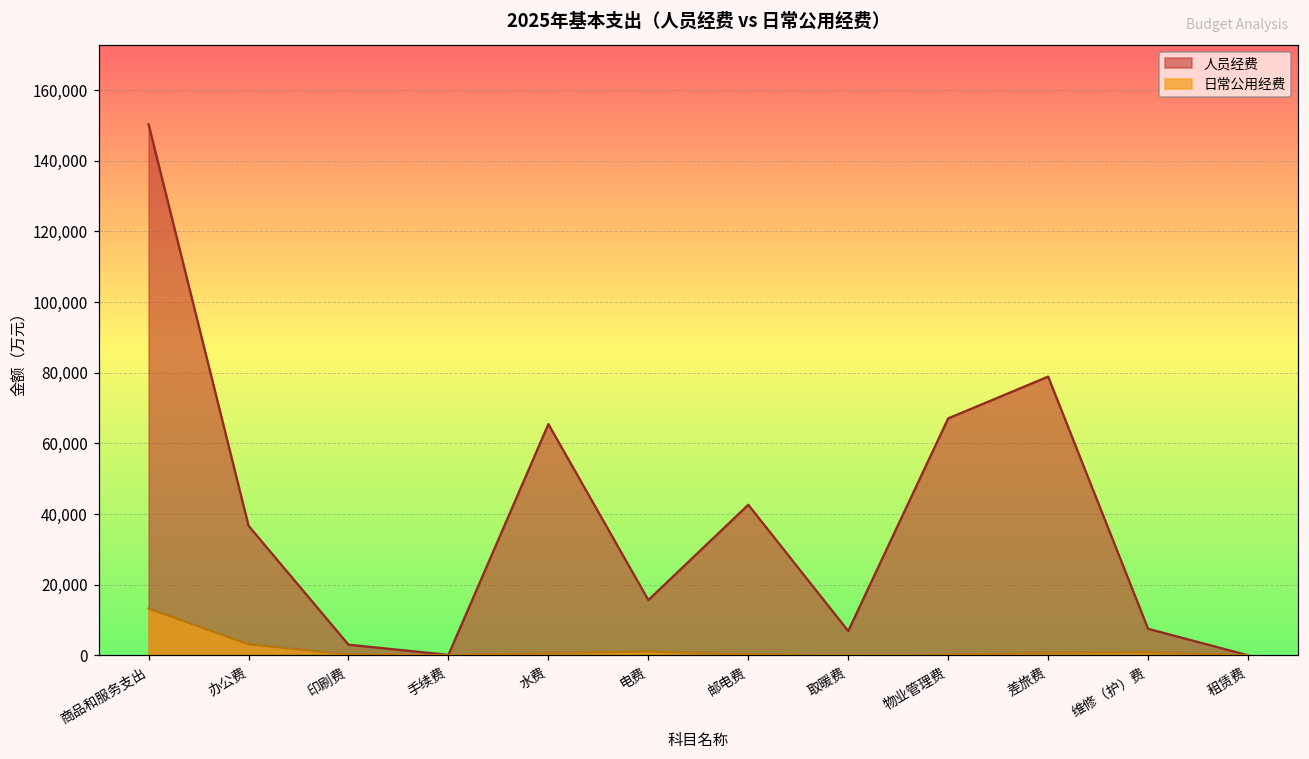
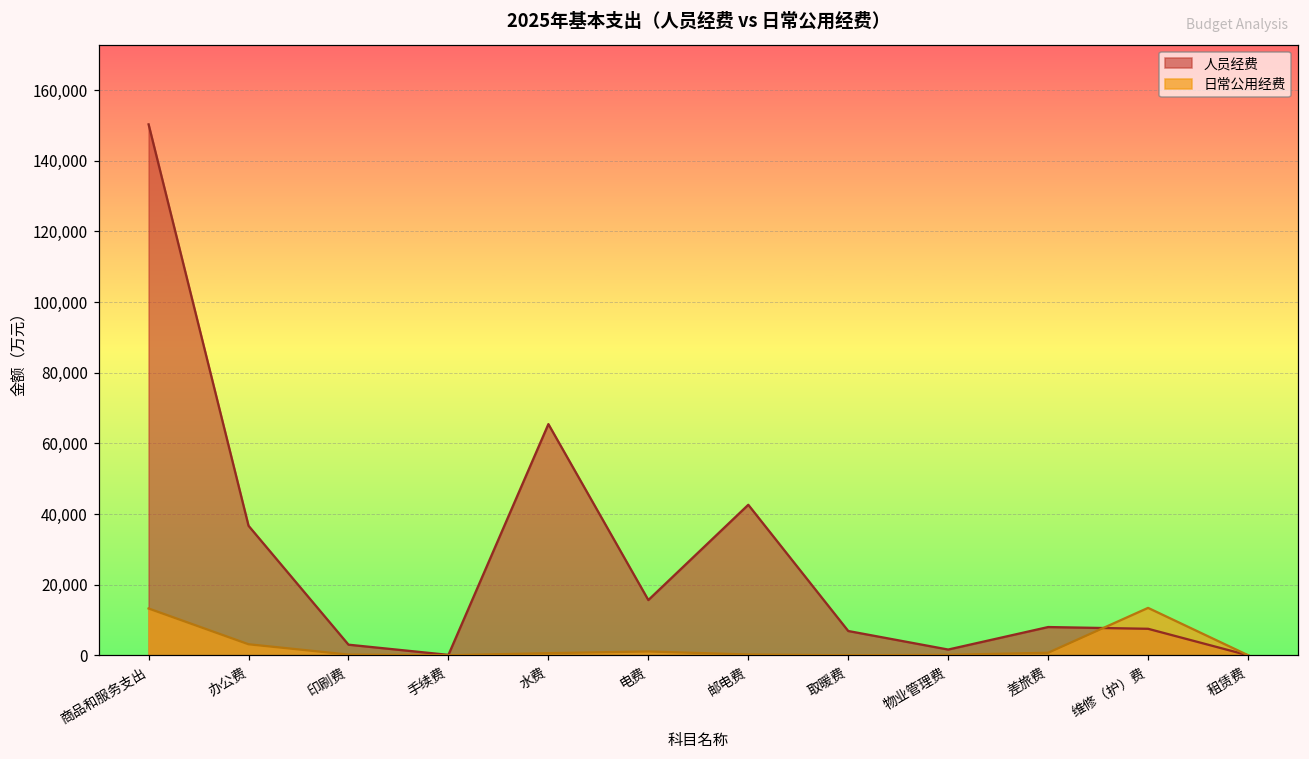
人员经费, 物业管理费: 67,000 -> 2,000
人员经费, 差旅费: 79,000 -> 8,000
日常公用经费, 维修（护）费: 1,000 -> 13,000
